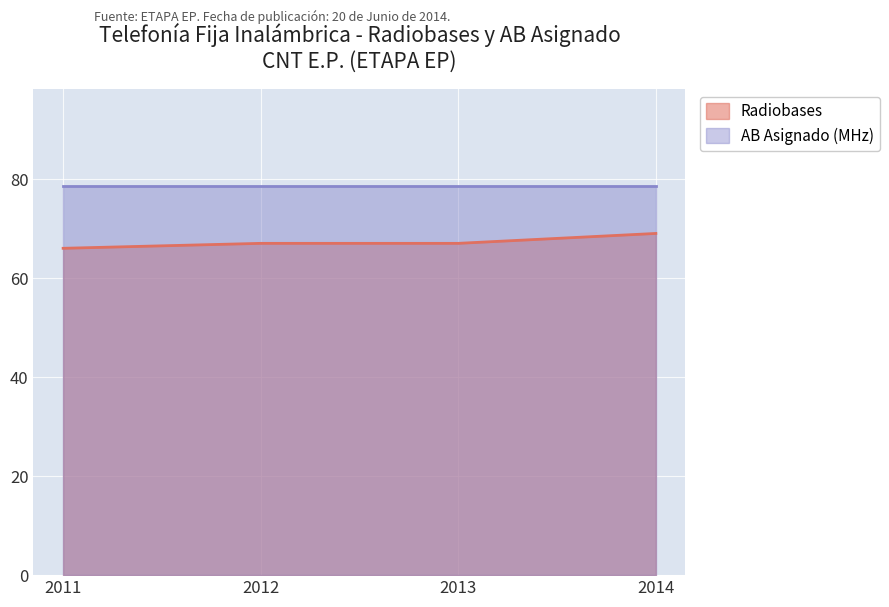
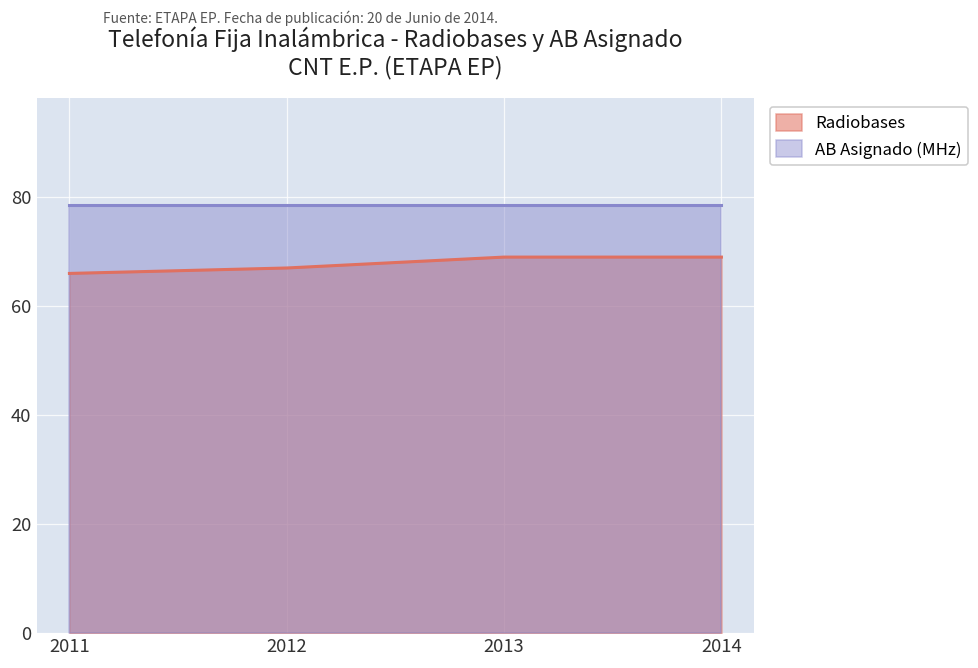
Radiobases, 2013: 67 -> 69
